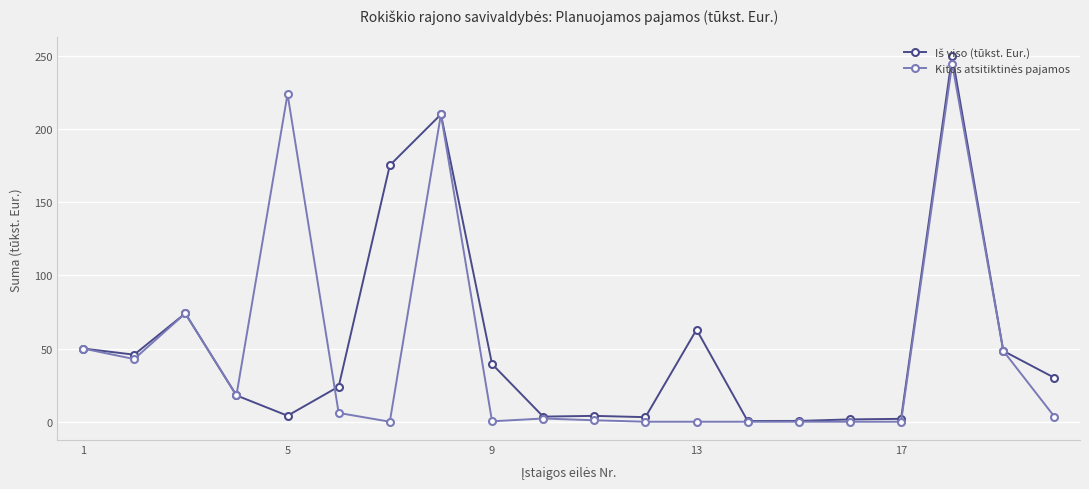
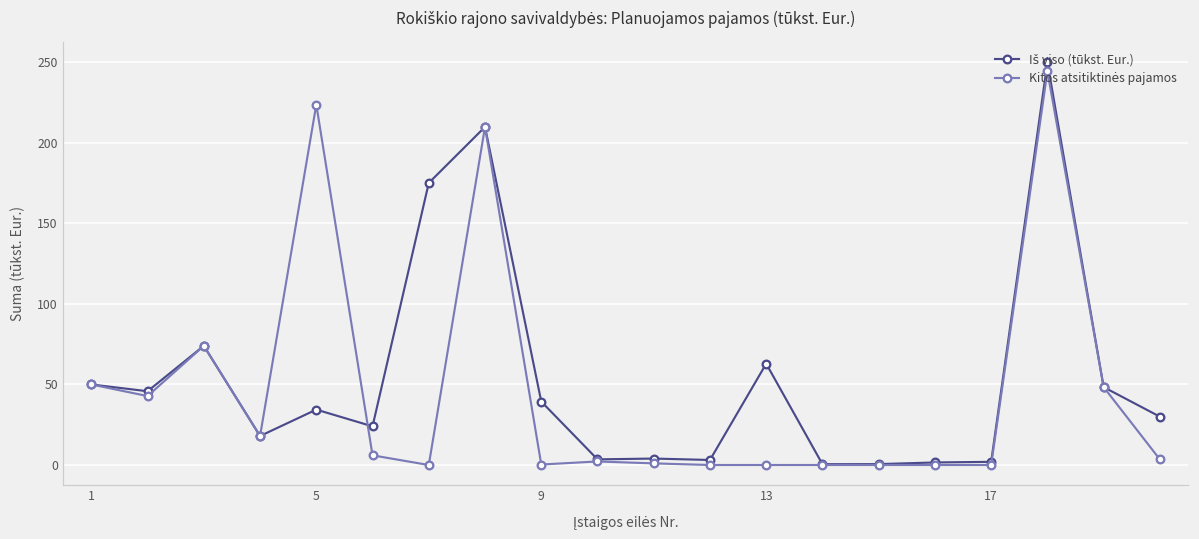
Iš viso (tūkst. Eur.), 5: 4 -> 34
